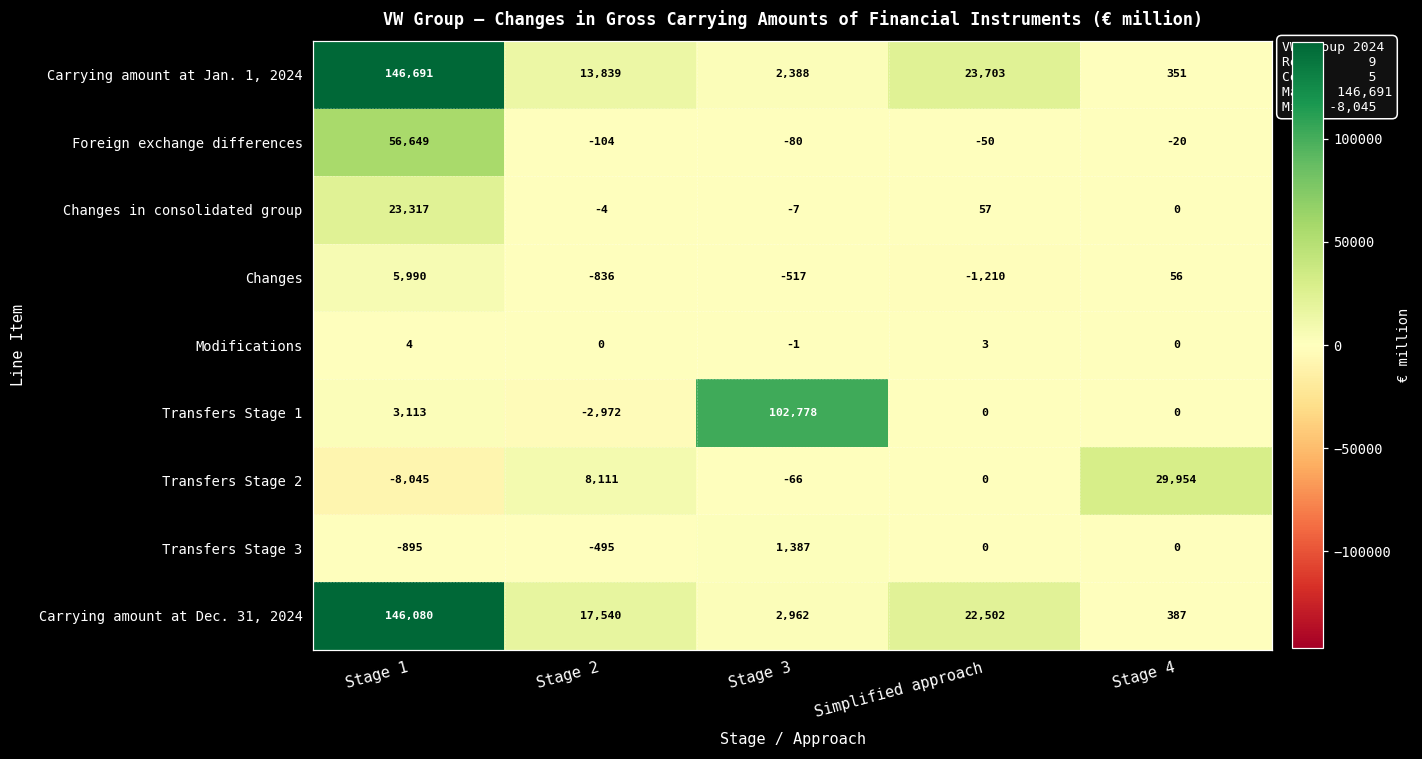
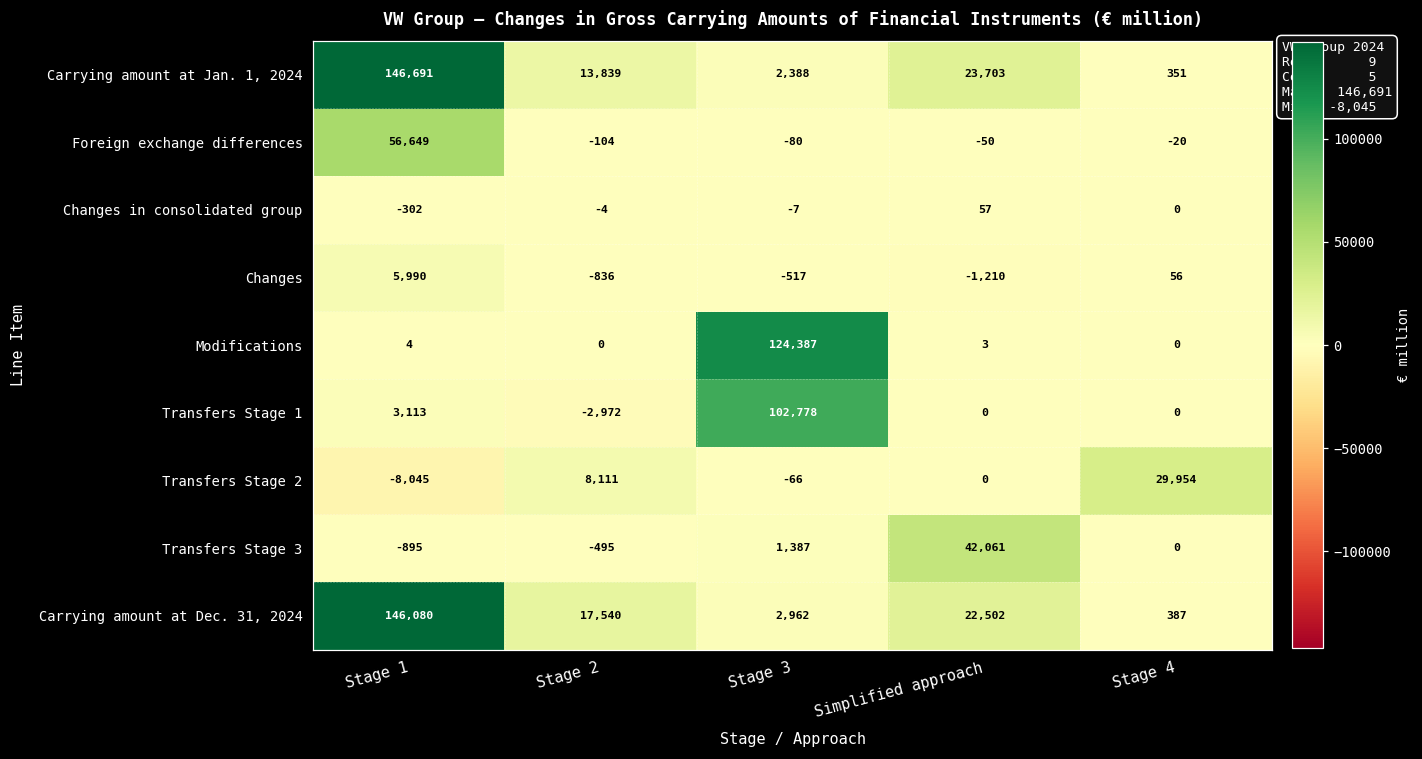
Changes in consolidated group, Stage 1: 23,317 -> -302
Modifications, Stage 3: -1 -> 124,387
Transfers Stage 3, Simplified approach: 0 -> 42,061
